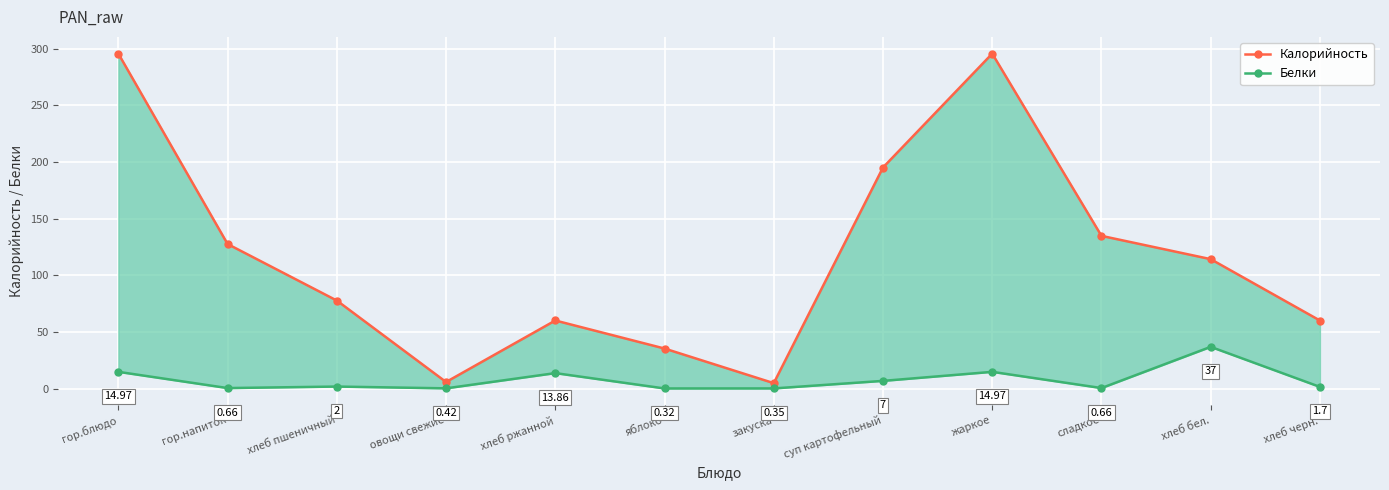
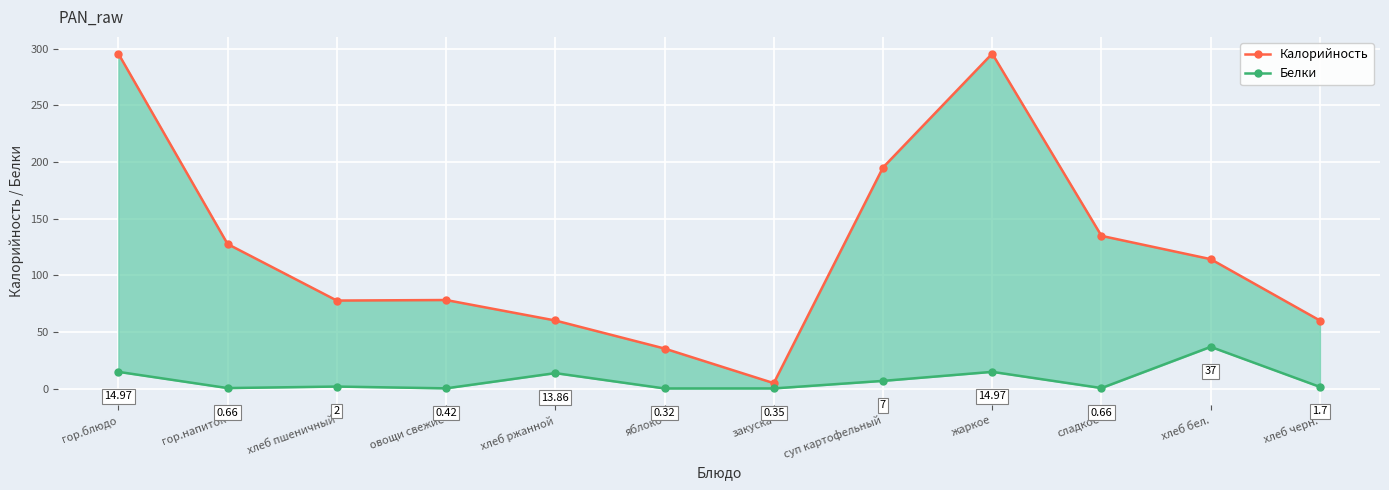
Калорийность, овощи свежие: 6 -> 78
